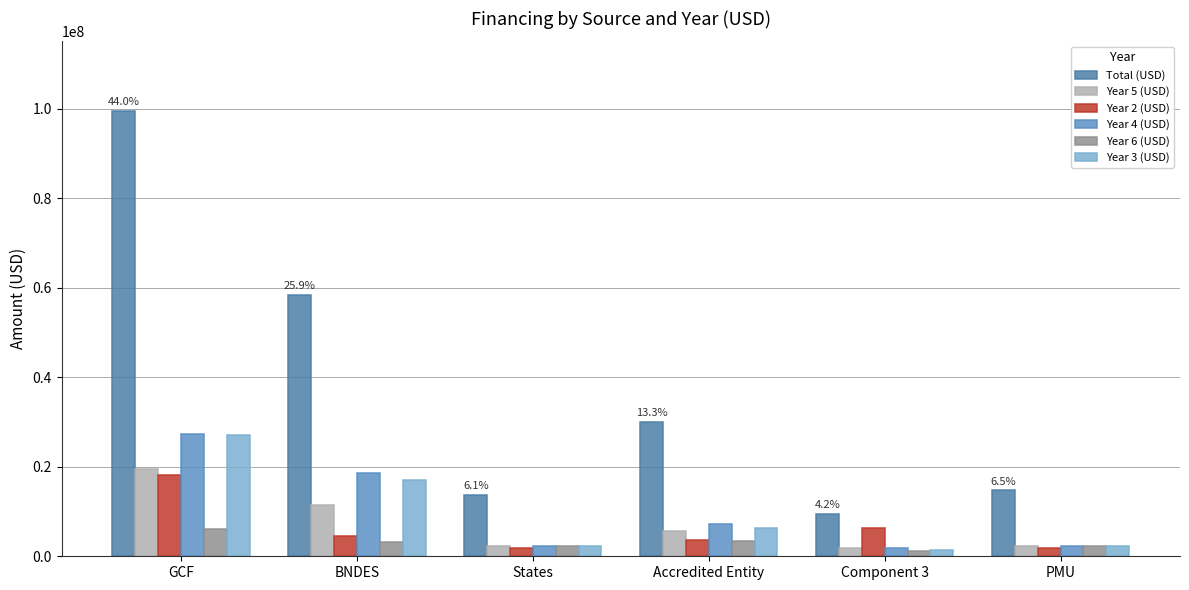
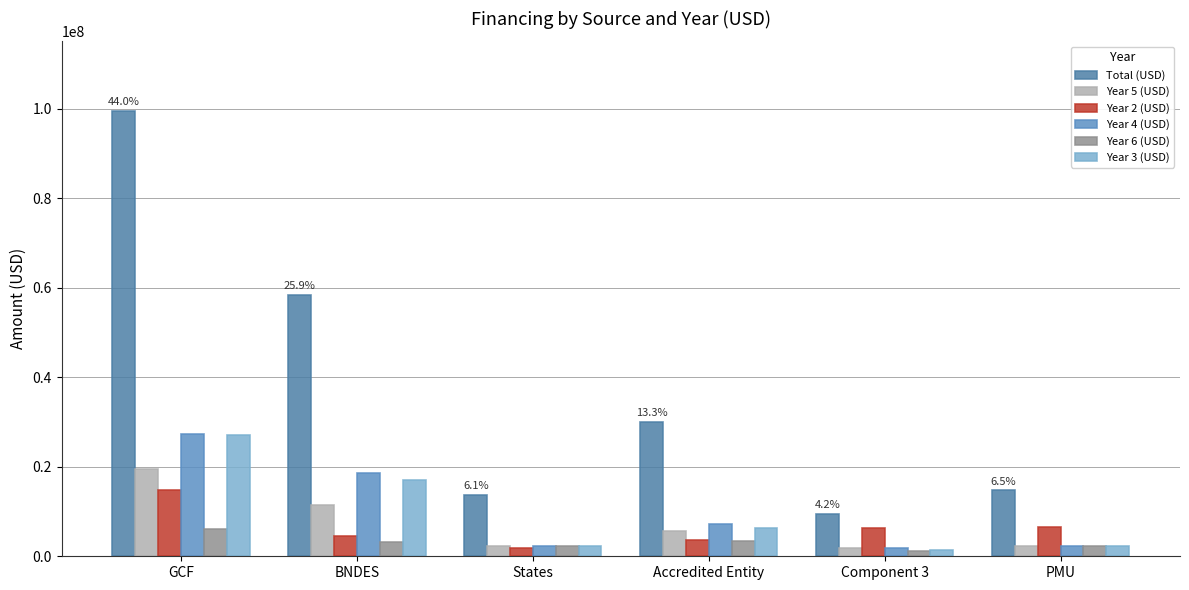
Year 2 (USD), GCF: 18000000 -> 15000000
Year 2 (USD), PMU: 2000000 -> 7000000
